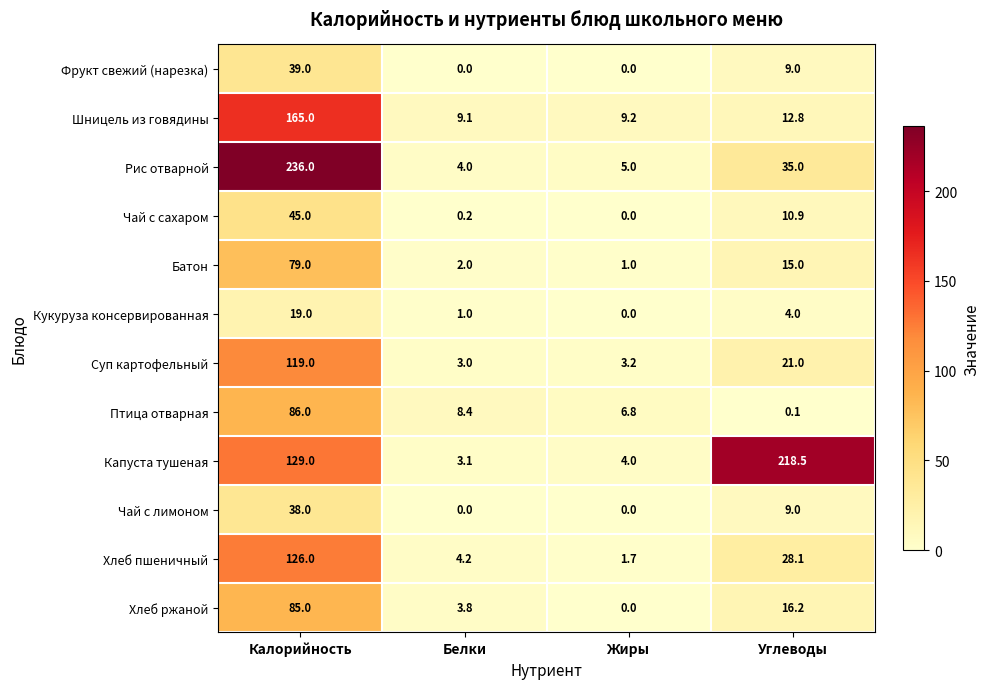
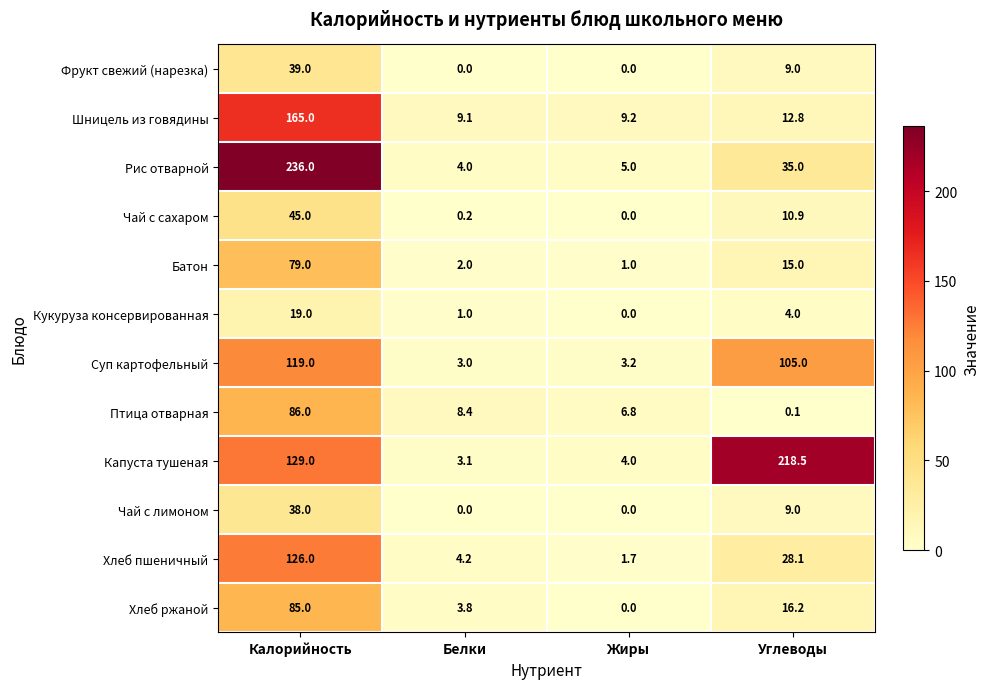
Суп картофельный, Углеводы: 21.0 -> 105.0
